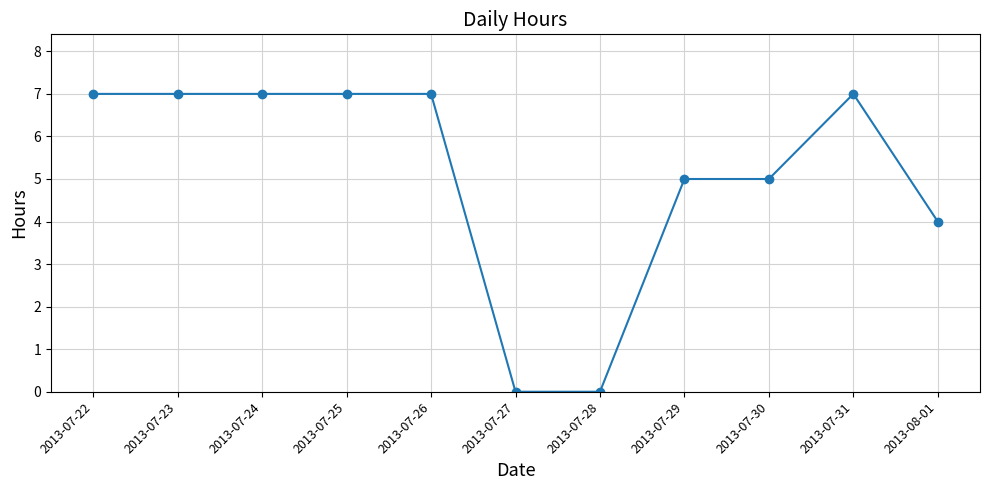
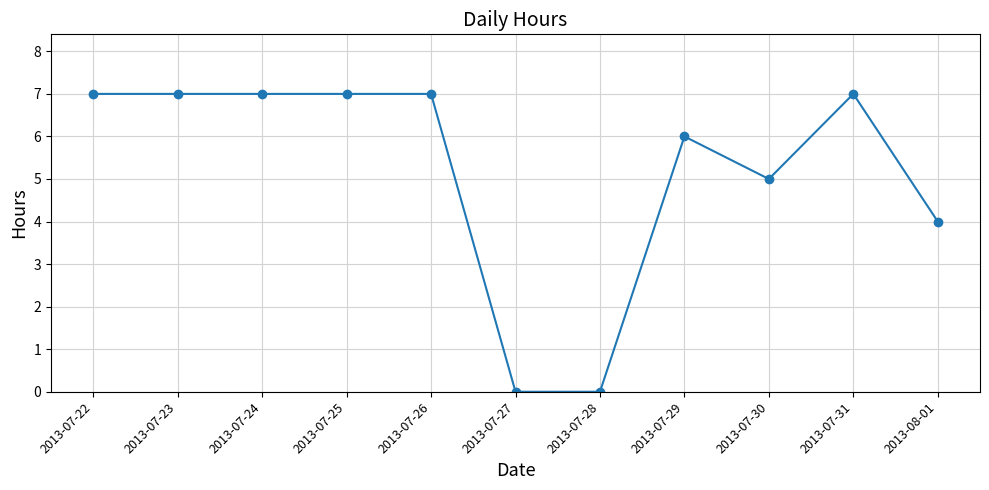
2013-07-29: 5 -> 6
